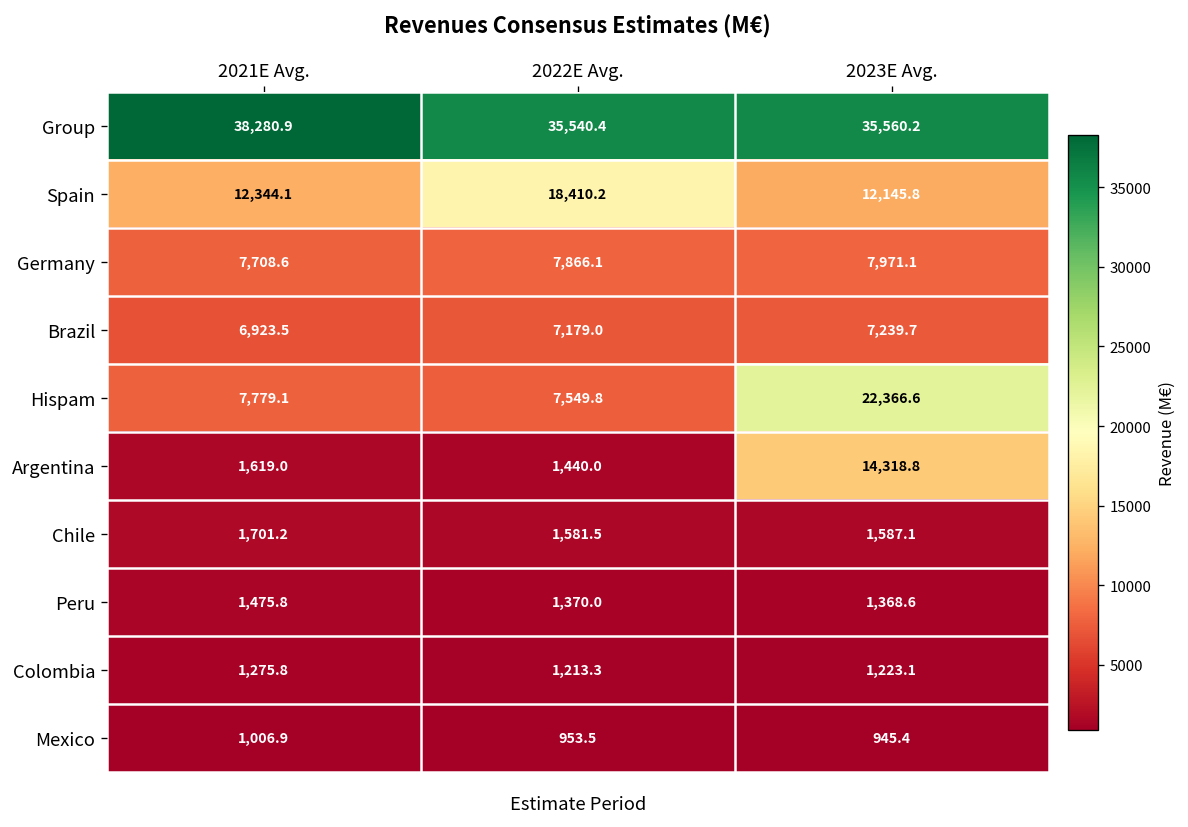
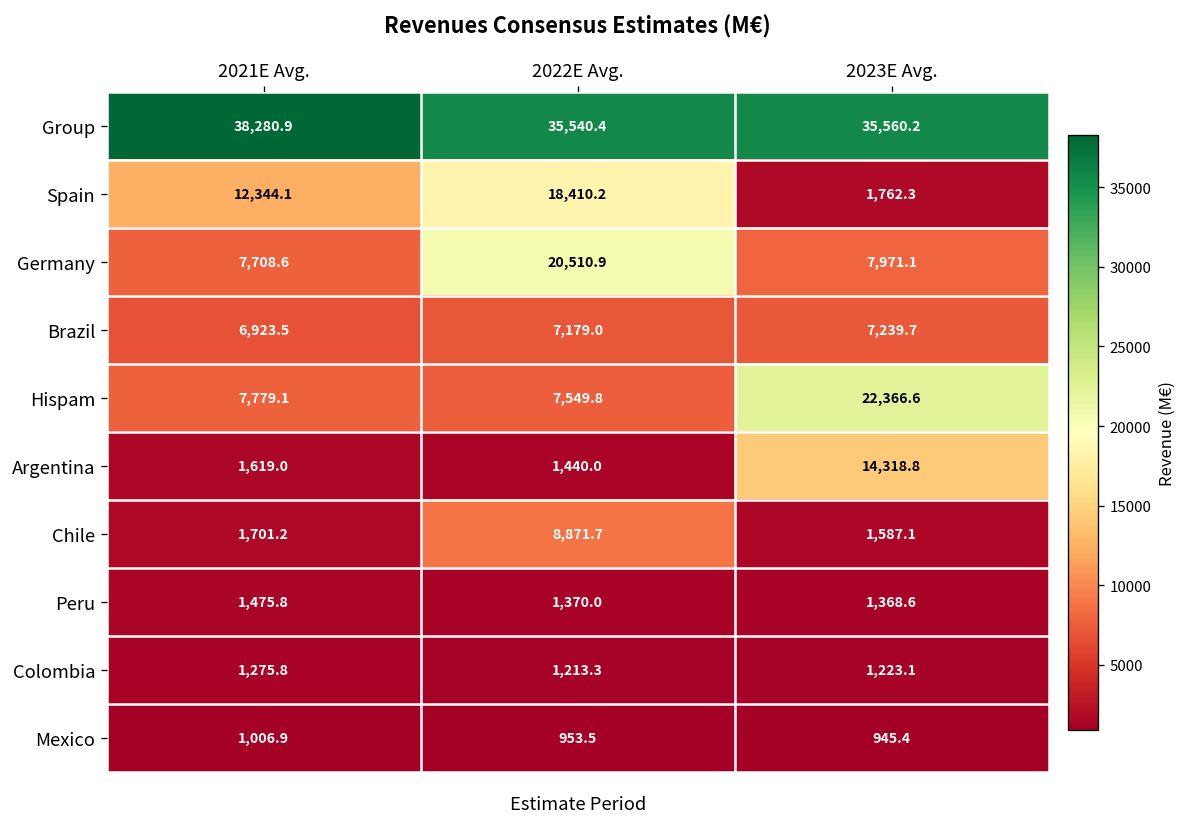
Spain, 2023E Avg.: 12,145.8 -> 1,762.3
Germany, 2022E Avg.: 7,866.1 -> 20,510.9
Chile, 2022E Avg.: 1,581.5 -> 8,871.7
